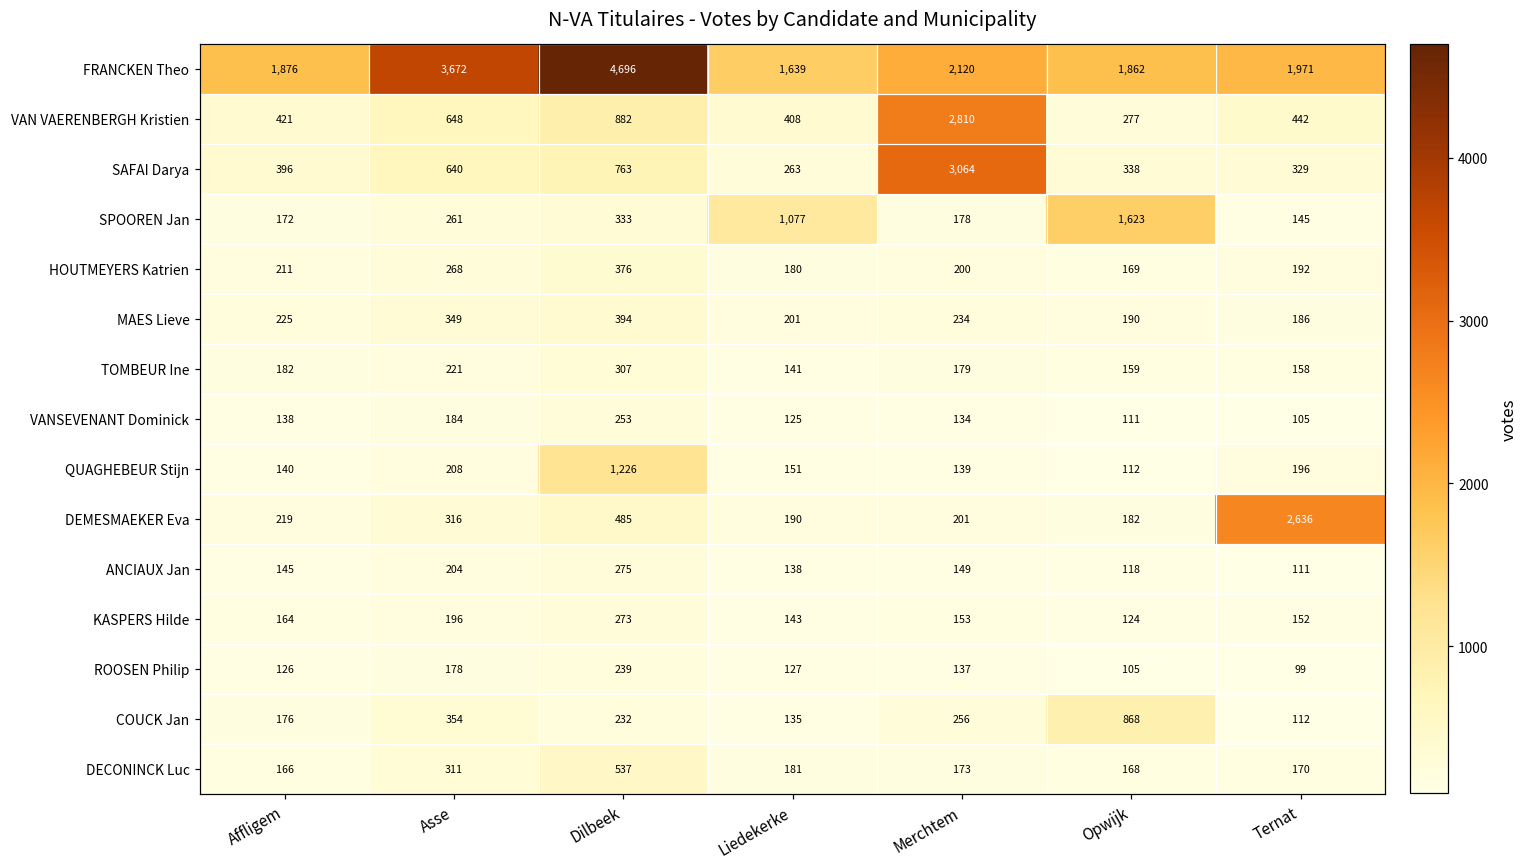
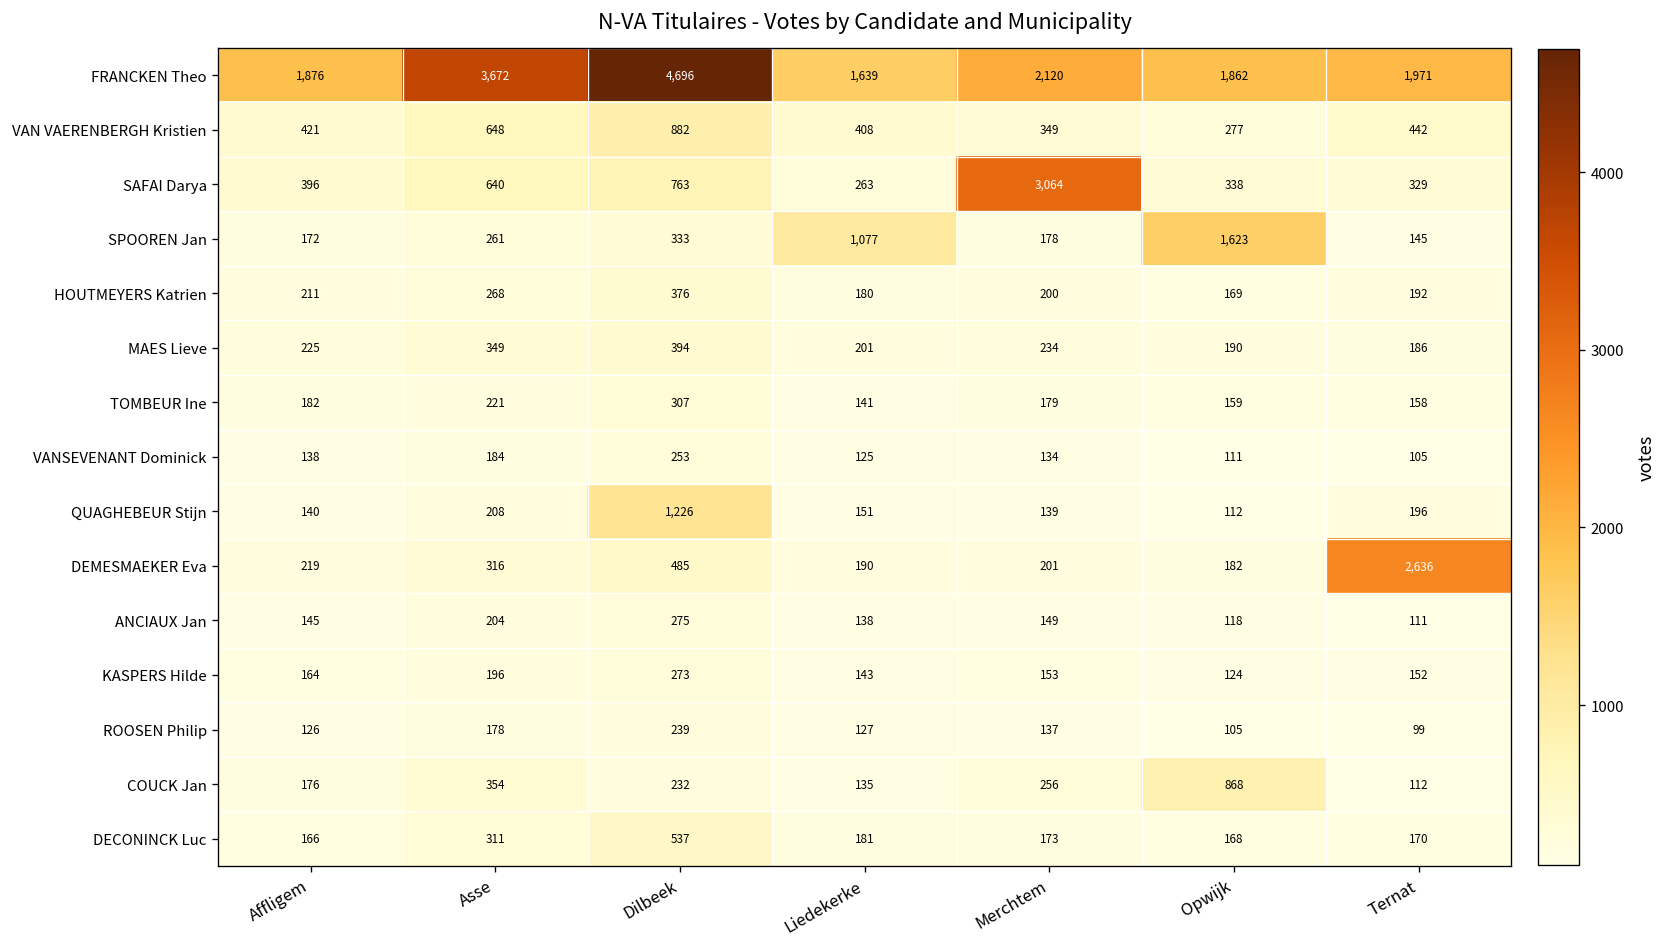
VAN VAERENBERGH Kristien, Merchtem: 2,810 -> 349
